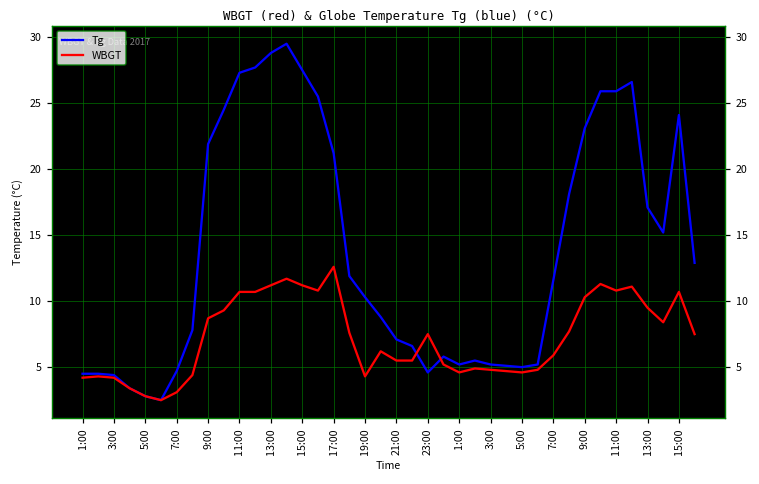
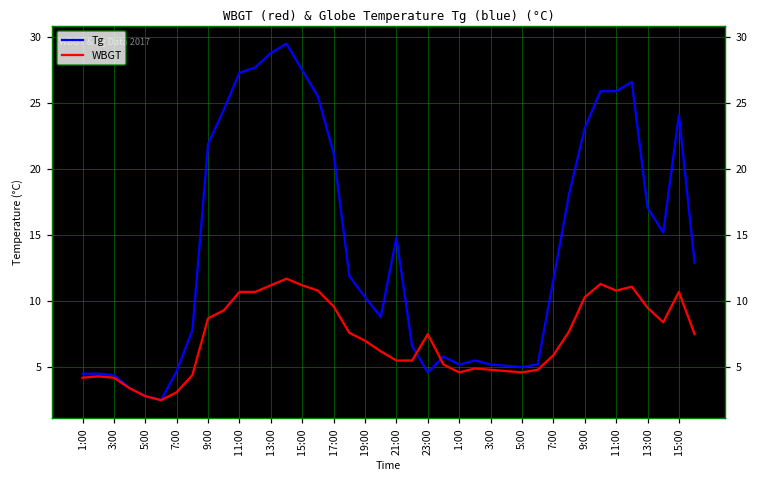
WBGT, 17:00: 12.6 -> 9.6
WBGT, 19:00: 4.3 -> 7.0
Tg, 21:00: 7.1 -> 14.8
